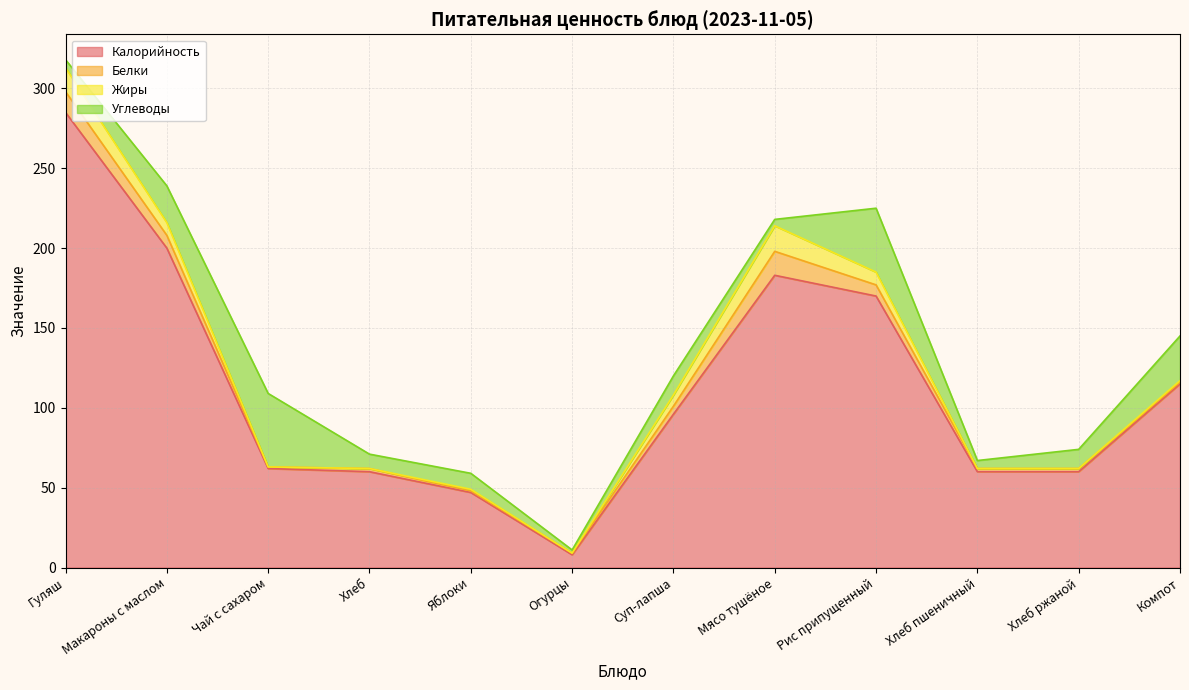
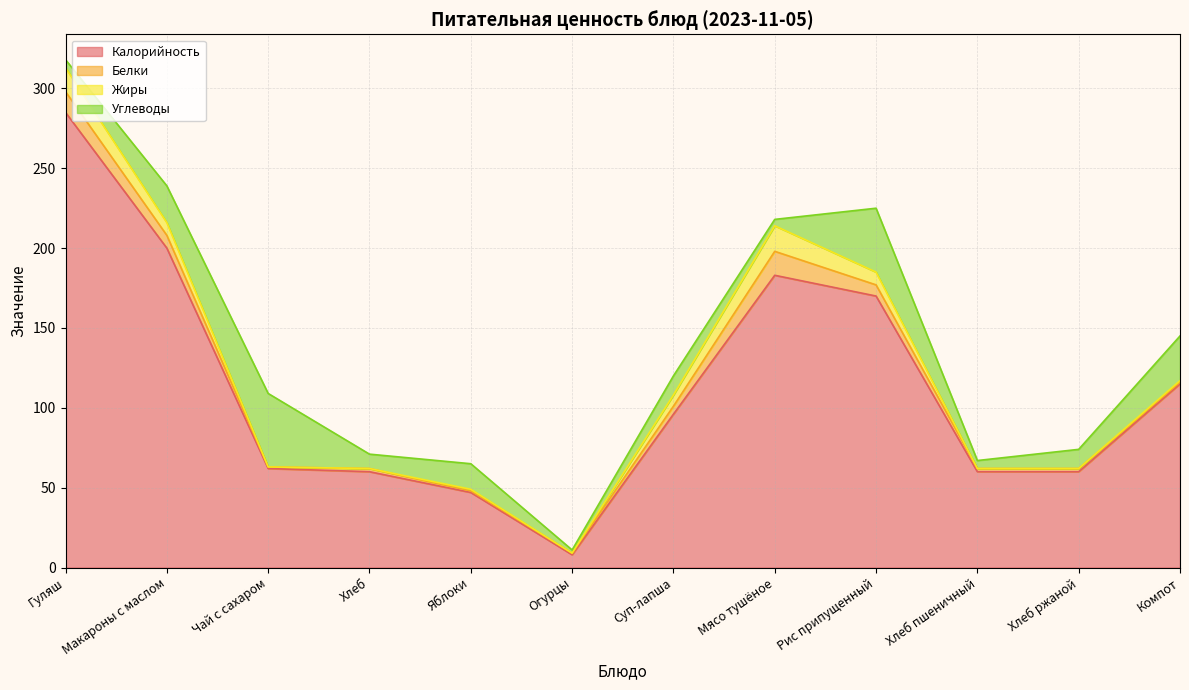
Углеводы, Яблоки: 10 -> 16
